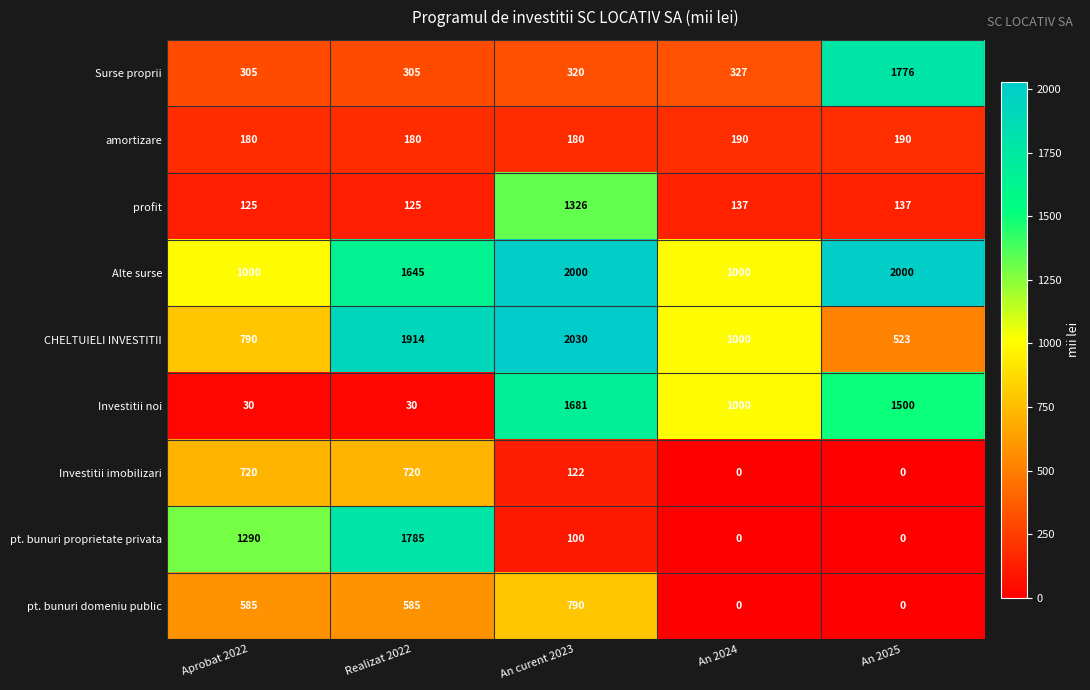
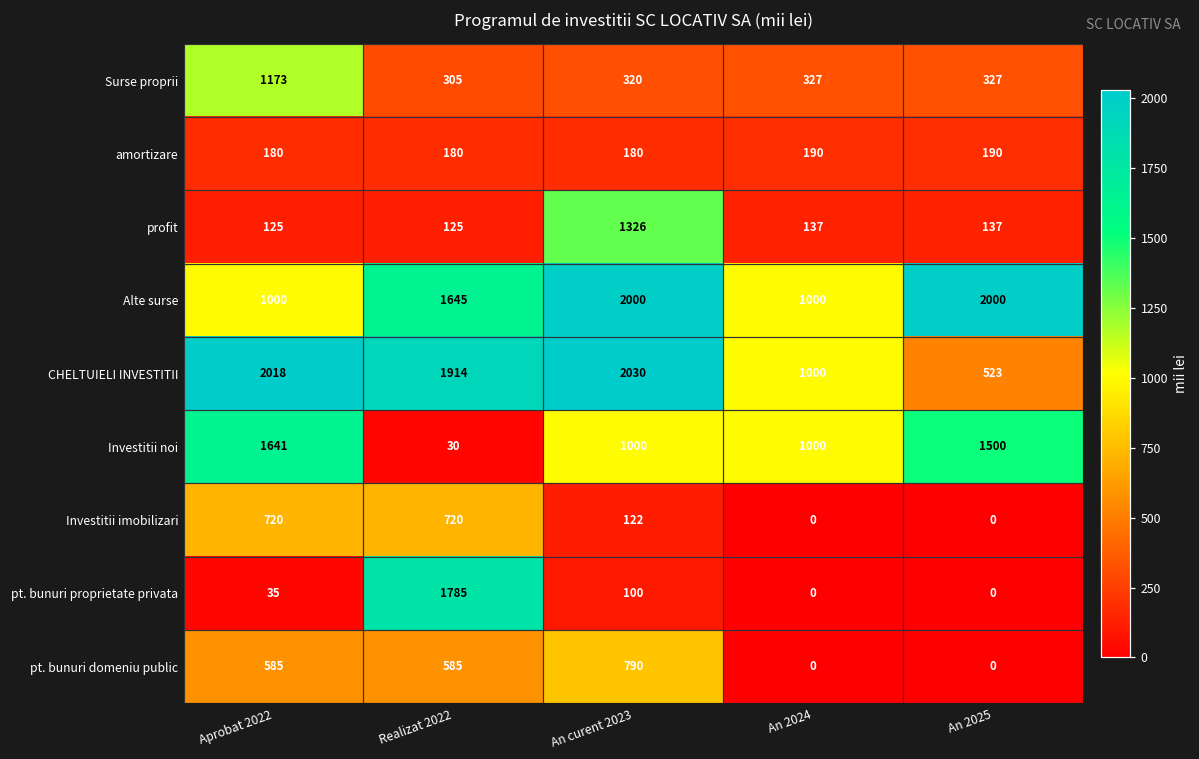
Surse proprii, Aprobat 2022: 305 -> 1173
Surse proprii, An 2025: 1776 -> 327
CHELTUIELI INVESTITII, Aprobat 2022: 790 -> 2018
Investitii noi, Aprobat 2022: 30 -> 1641
Investitii noi, An curent 2023: 1681 -> 1000
pt. bunuri proprietate privata, Aprobat 2022: 1290 -> 35
